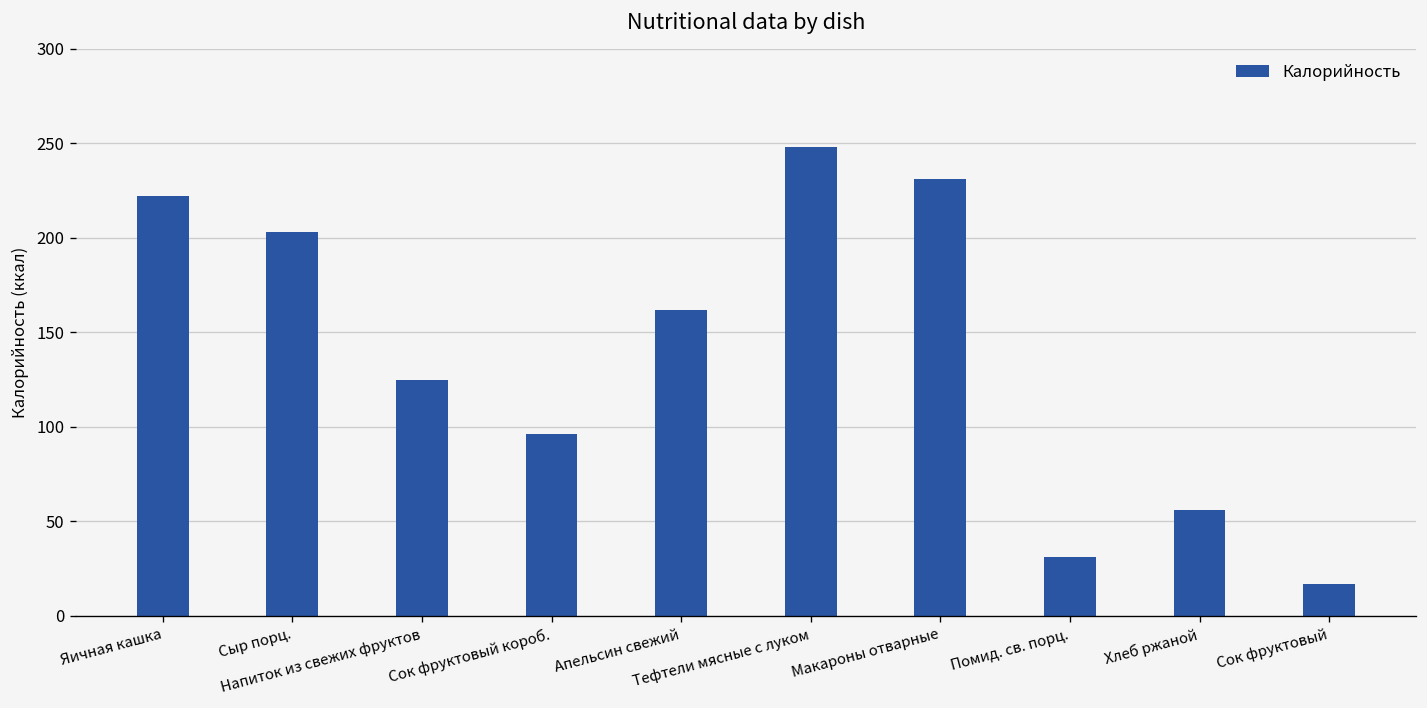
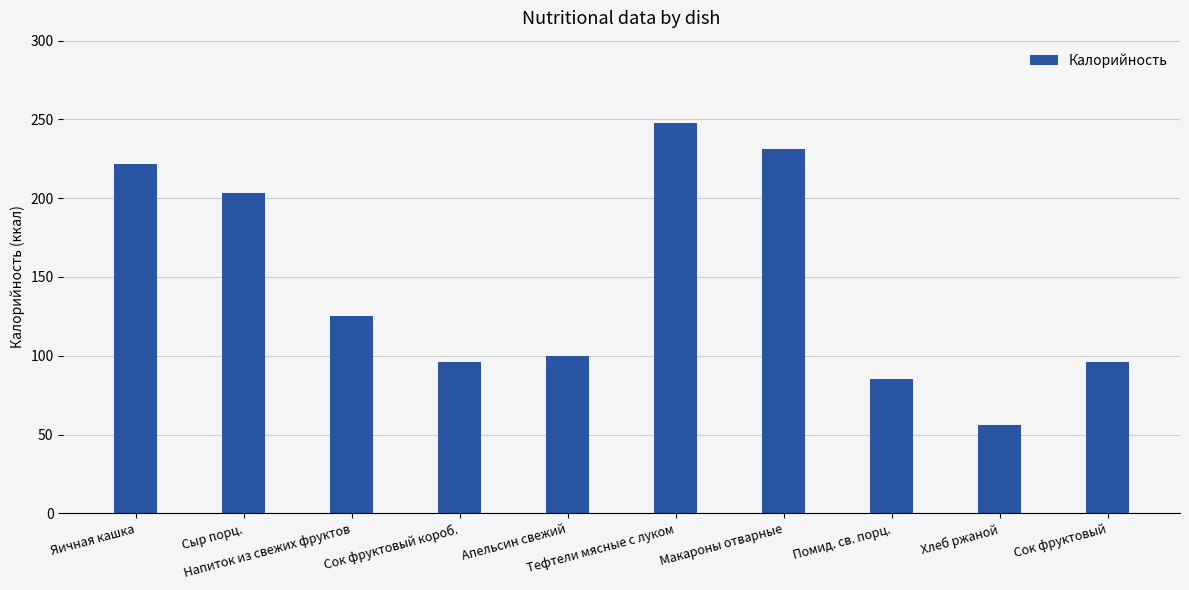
Апельсин свежий: 162 -> 100
Помид. св. порц.: 31 -> 85
Сок фруктовый: 17 -> 96
